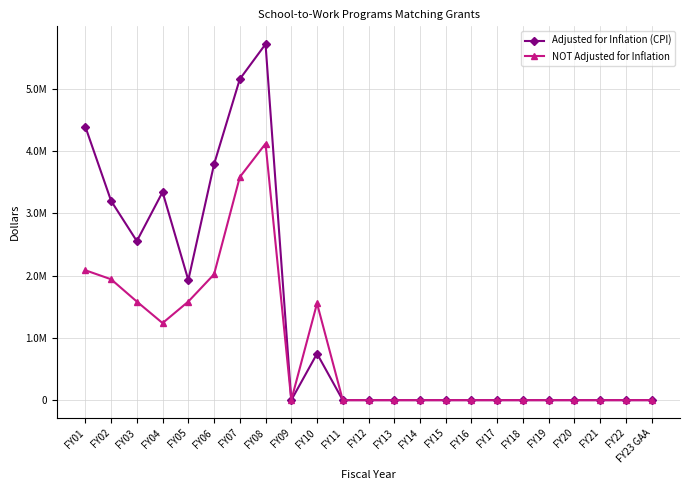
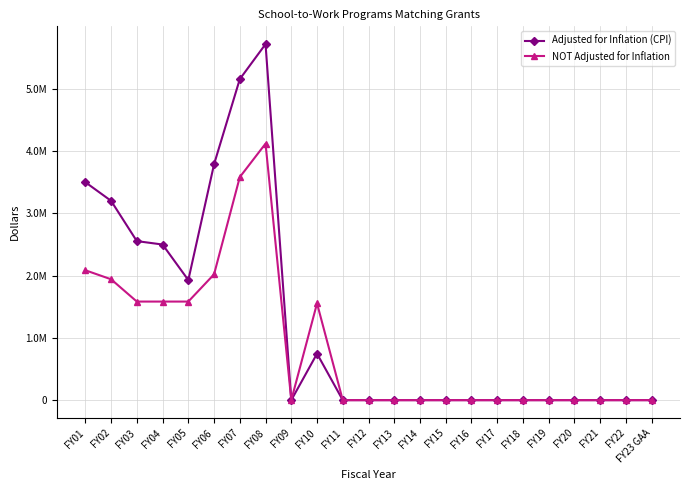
Adjusted for Inflation (CPI), FY01: 4400000 -> 3500000
Adjusted for Inflation (CPI), FY04: 3300000 -> 2500000
NOT Adjusted for Inflation, FY04: 1200000 -> 1600000
